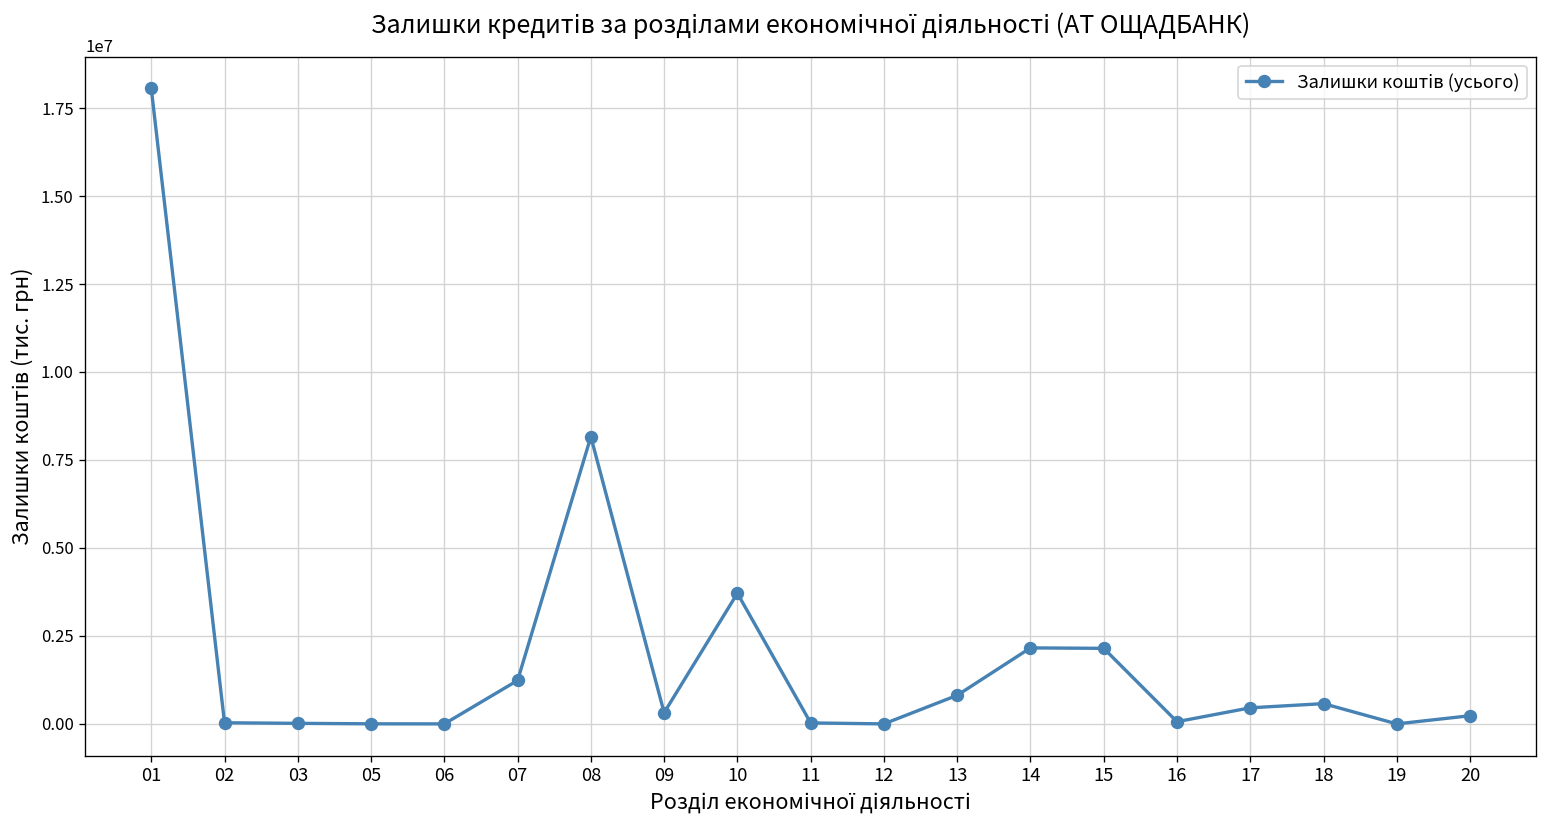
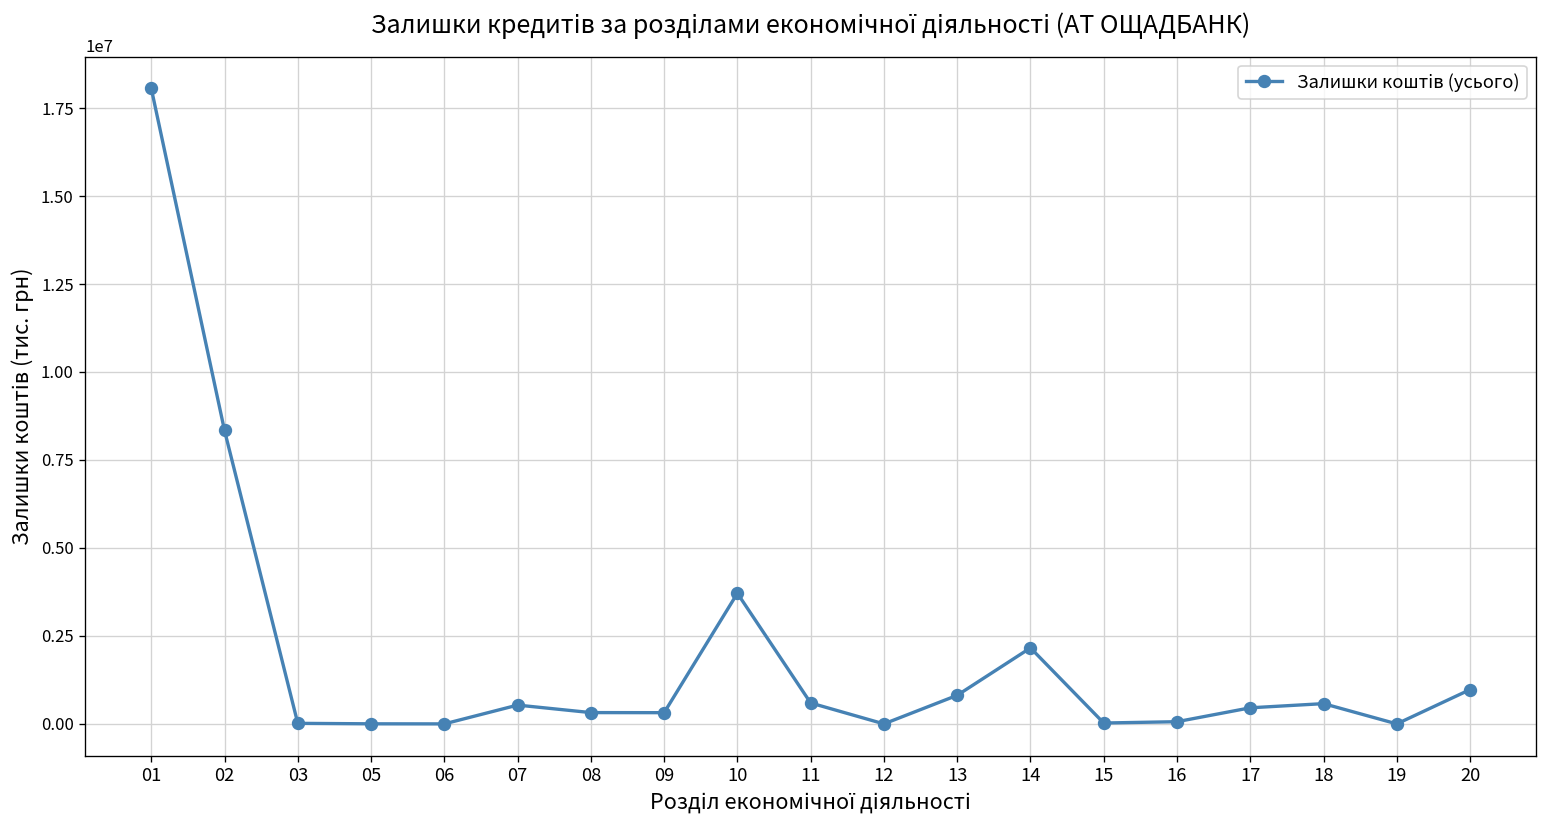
02: 0 -> 8300000
07: 1200000 -> 500000
08: 8200000 -> 300000
11: 0 -> 600000
15: 2100000 -> 0
20: 200000 -> 1000000
